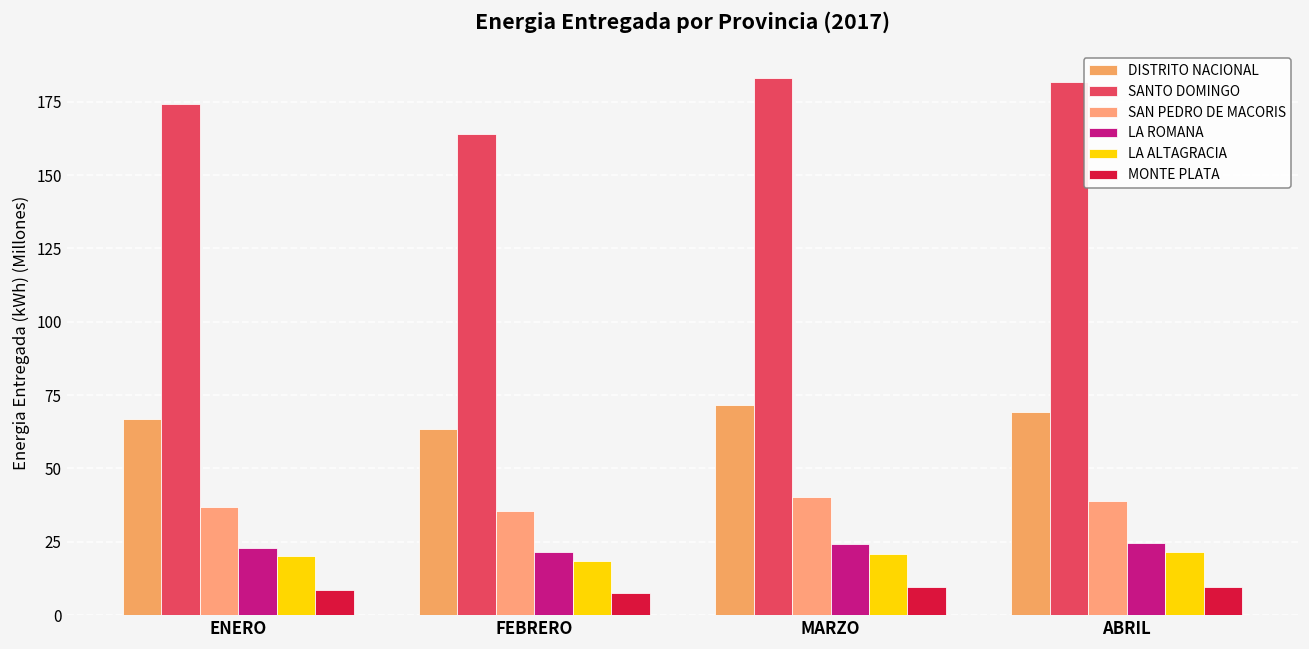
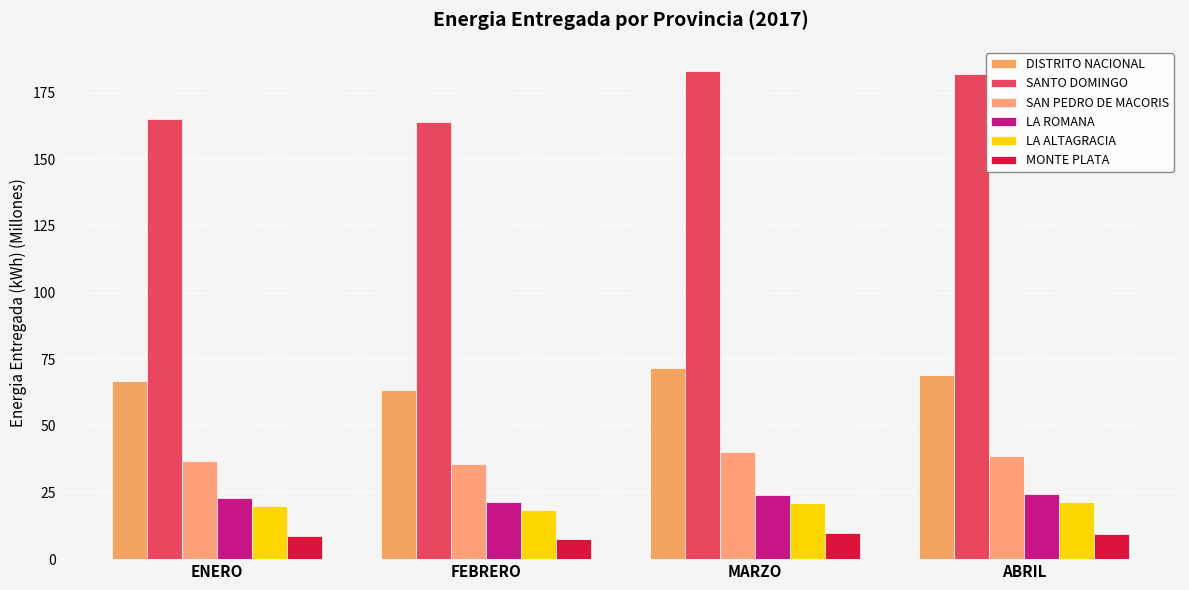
SANTO DOMINGO, ENERO: 174 -> 165
